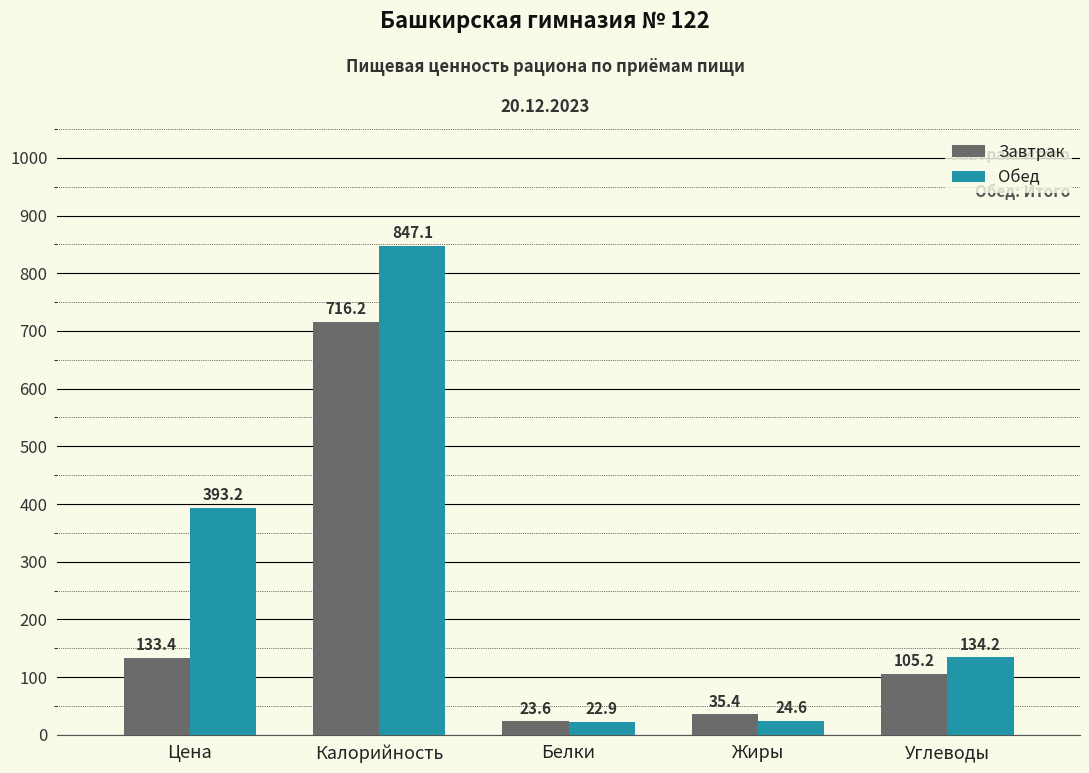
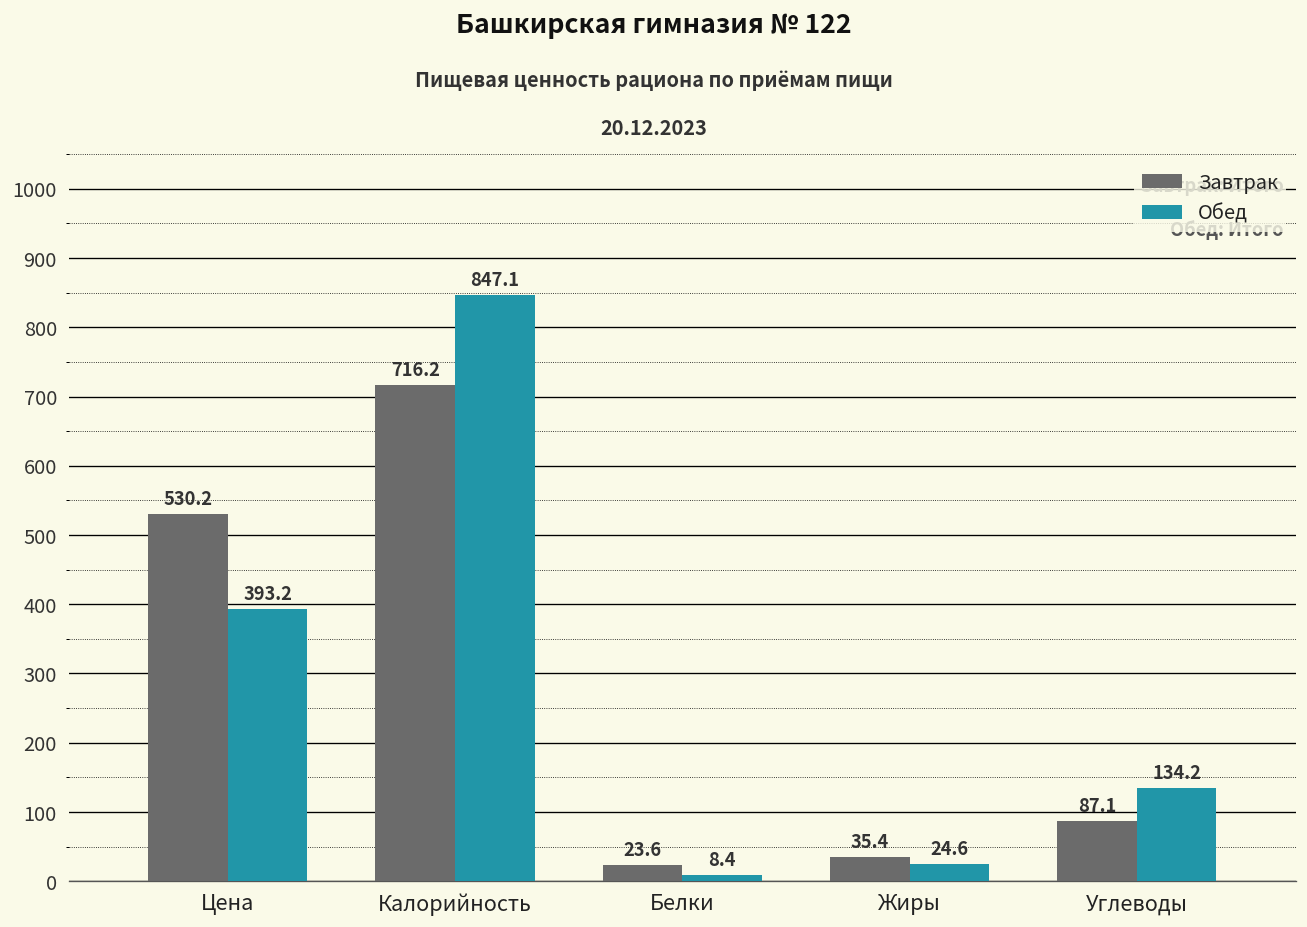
Завтрак, Цена: 133.4 -> 530.2
Обед, Белки: 22.9 -> 8.4
Завтрак, Углеводы: 105.2 -> 87.1
